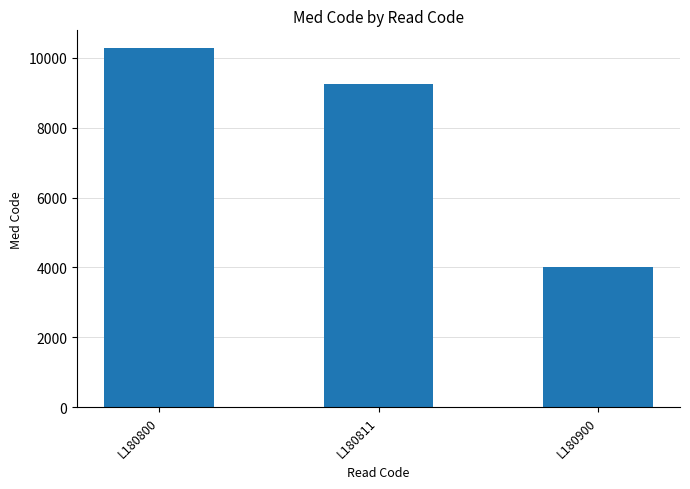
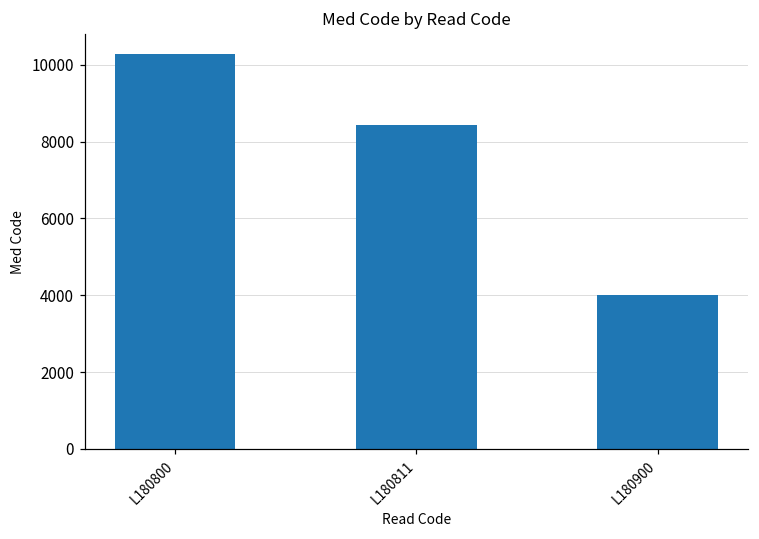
L180811: 9300 -> 8400
